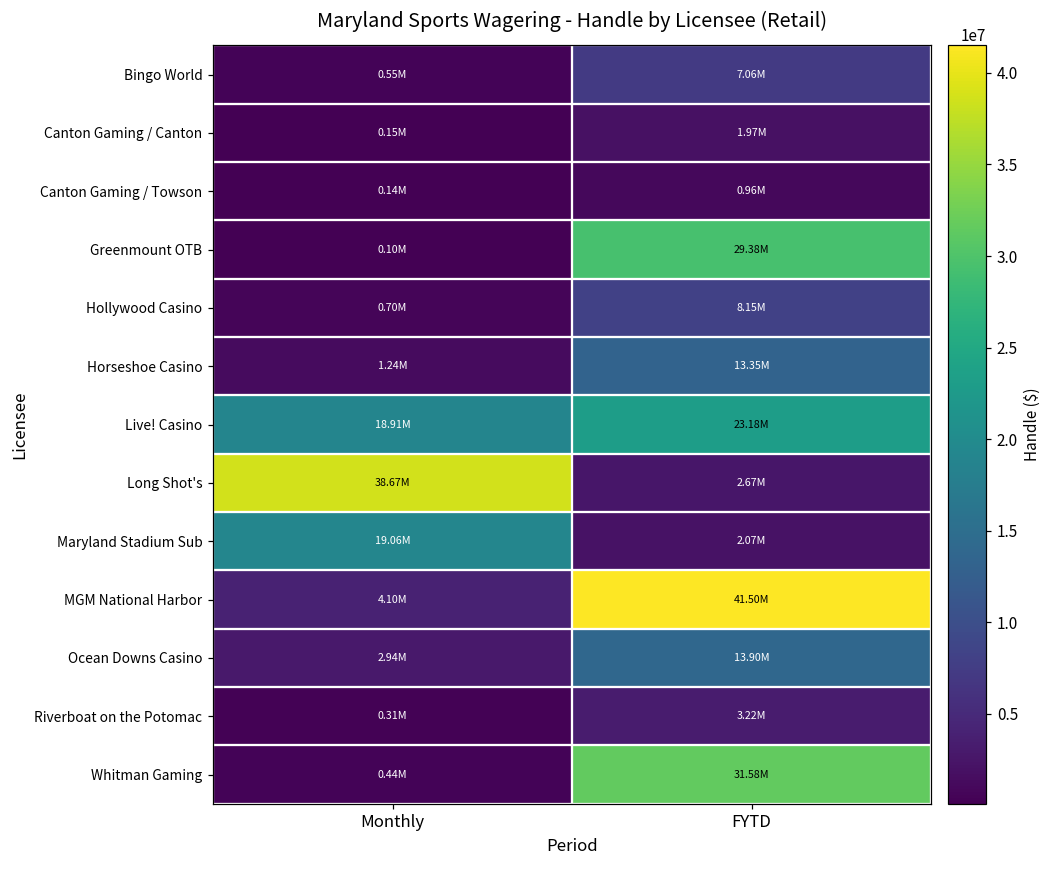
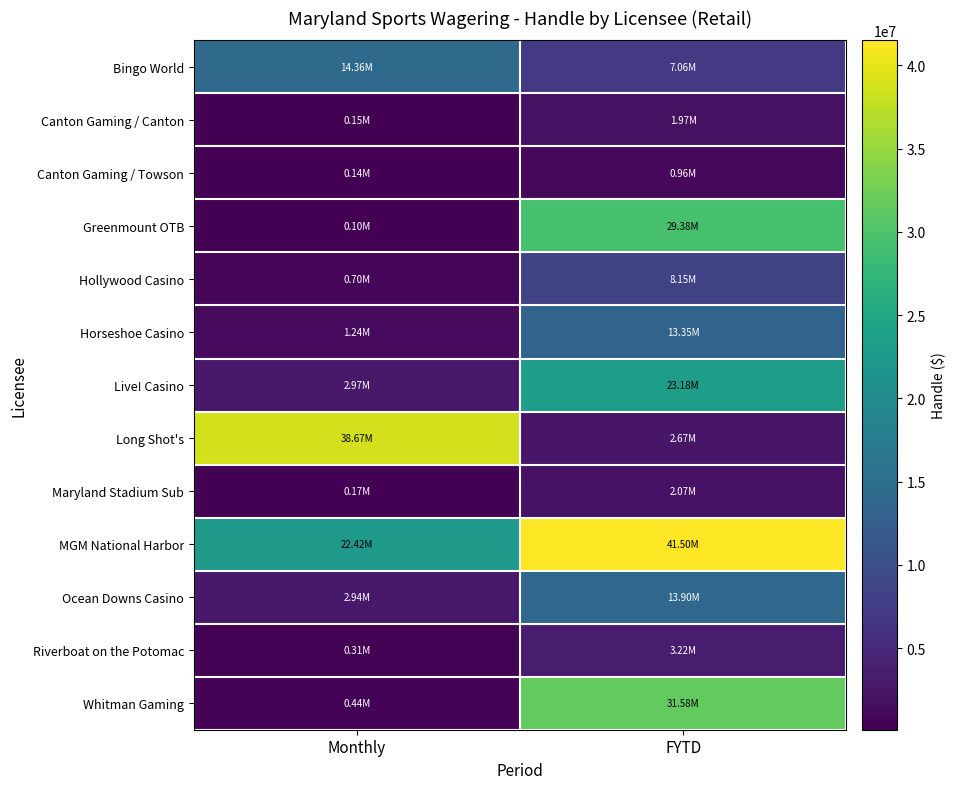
Bingo World, Monthly: 0.55M -> 14.36M
Live! Casino, Monthly: 18.91M -> 2.97M
Maryland Stadium Sub, Monthly: 19.06M -> 0.17M
MGM National Harbor, Monthly: 4.10M -> 22.42M
